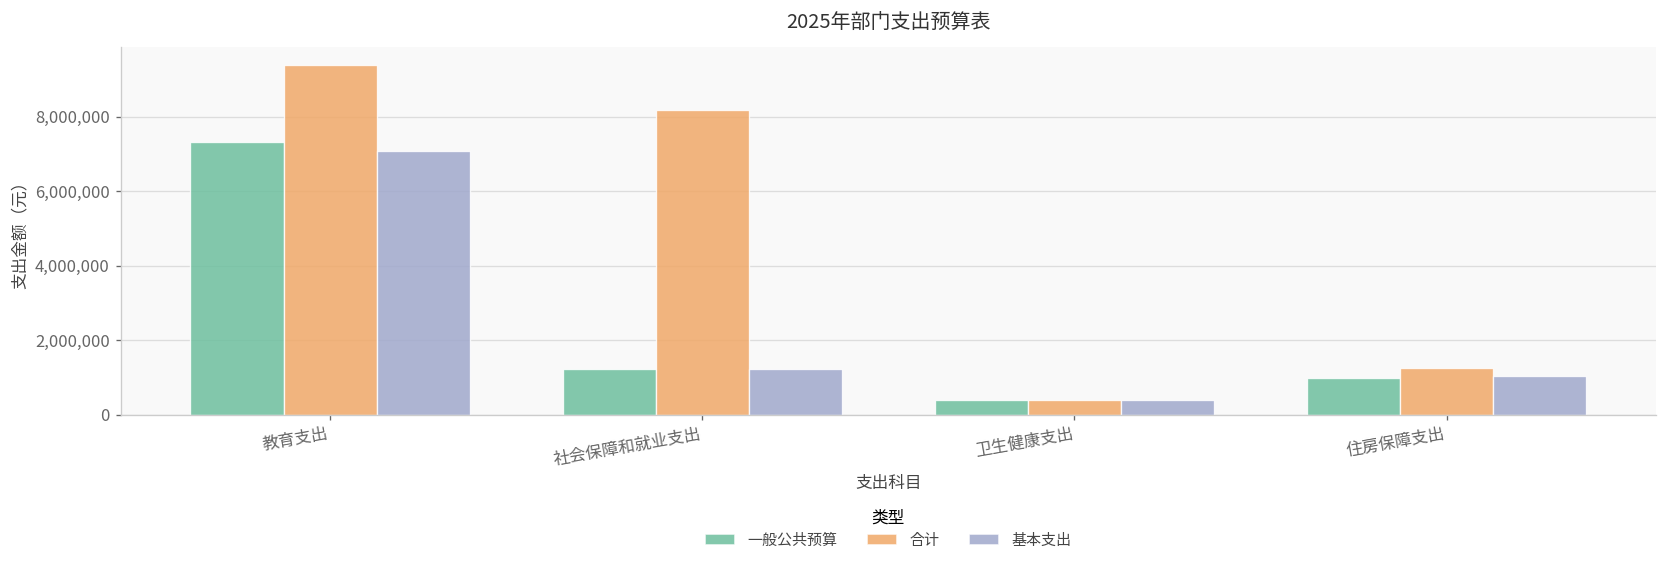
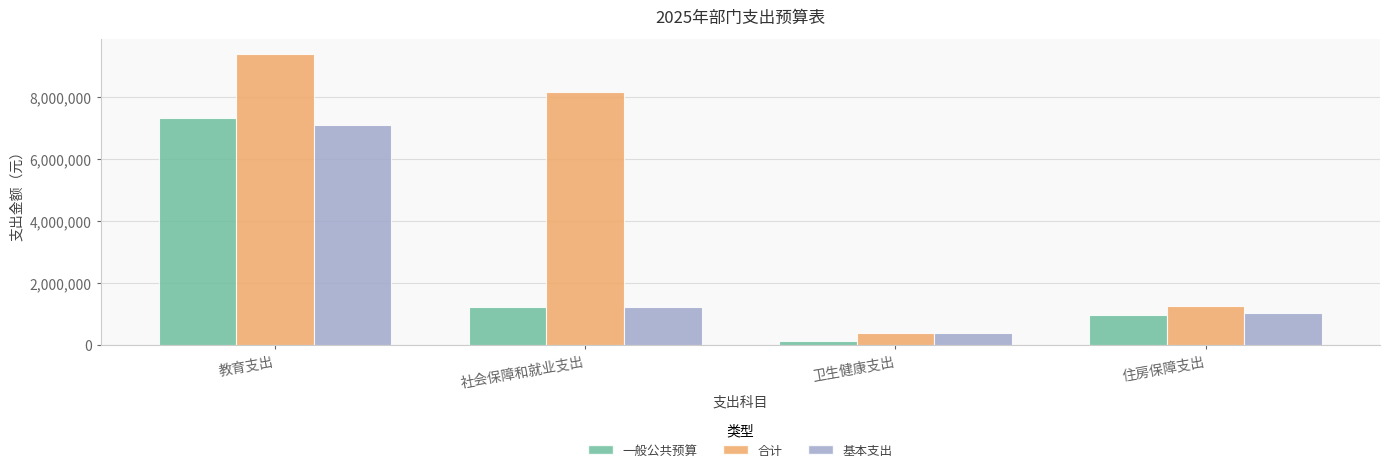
一般公共预算, 卫生健康支出: 400,000 -> 100,000
